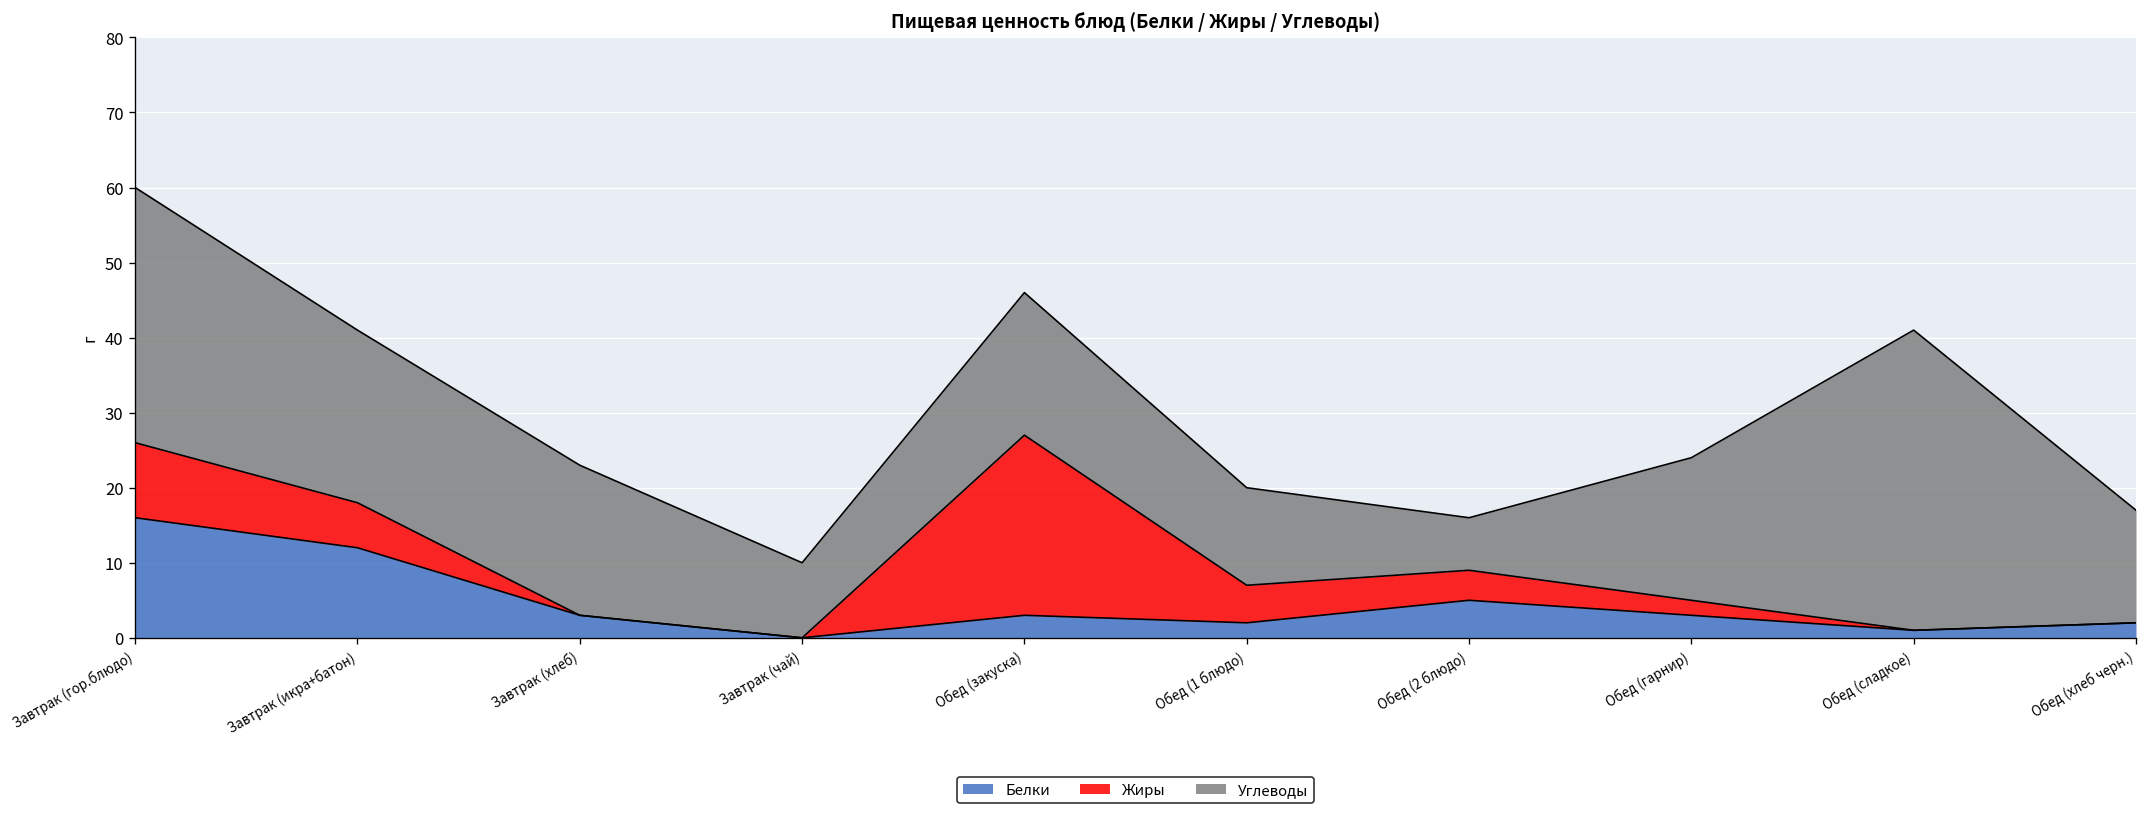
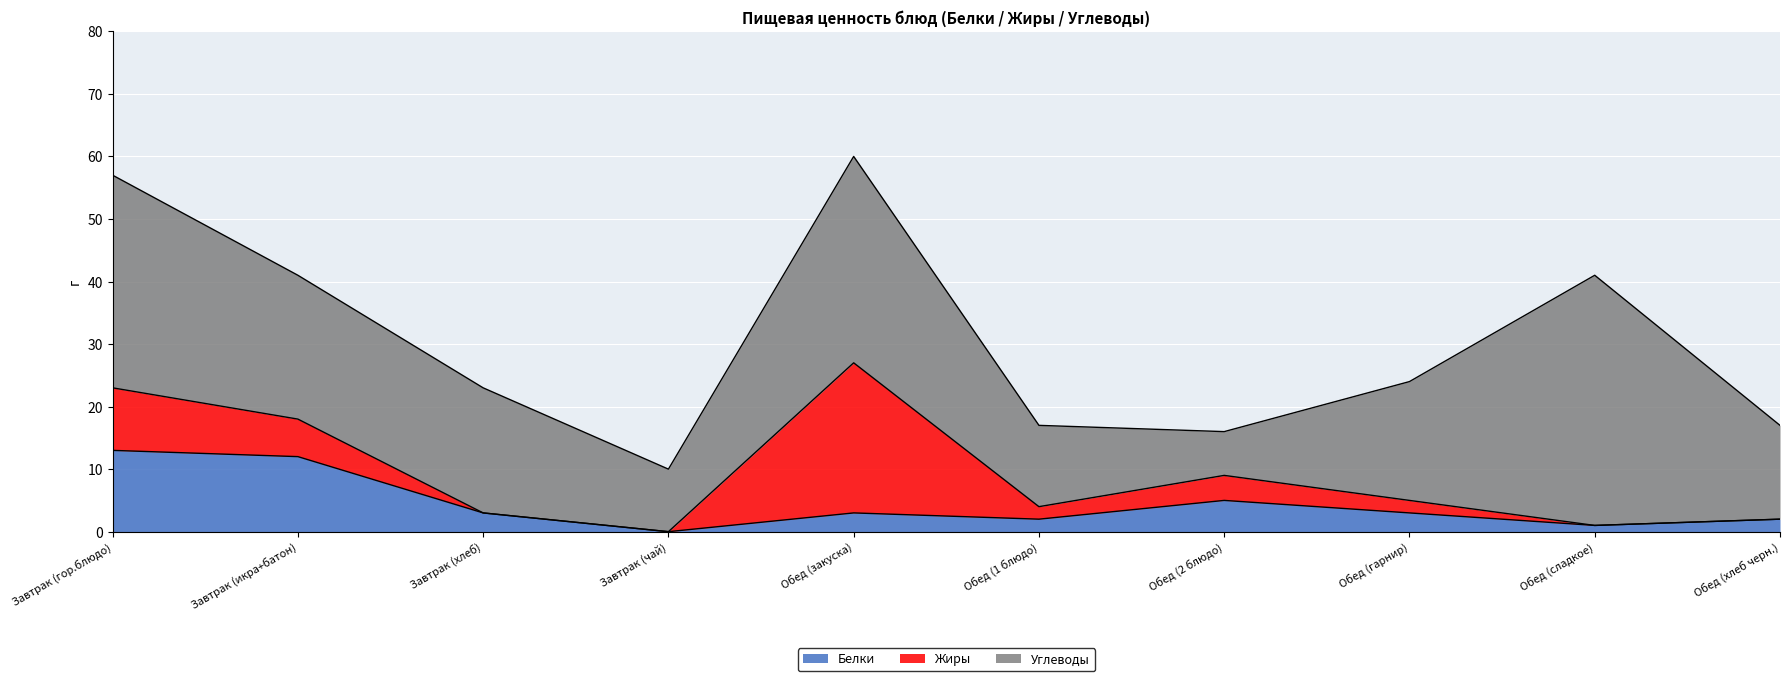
Белки, Завтрак (гор.блюдо): 16 -> 13
Углеводы, Обед (закуска): 19 -> 33
Жиры, Обед (1 блюдо): 5 -> 2
